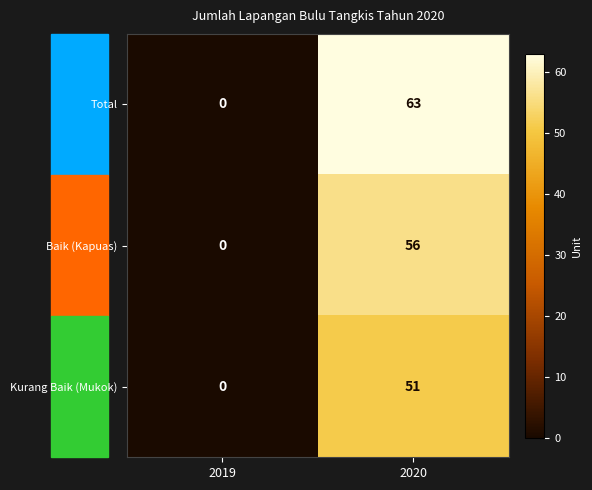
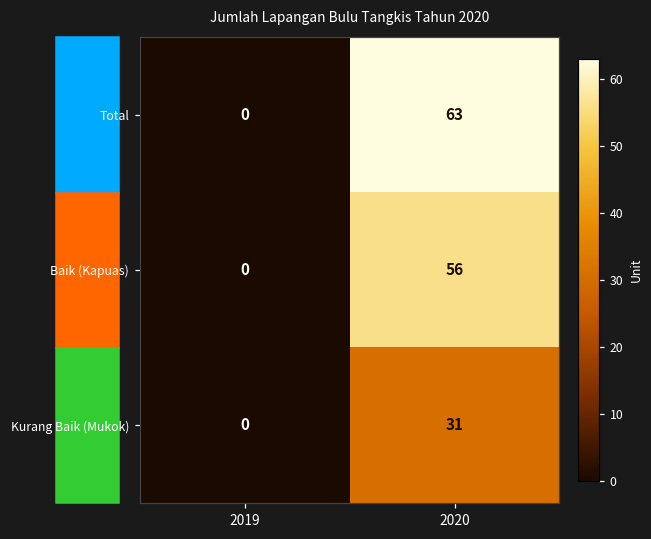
Kurang Baik (Mukok), 2020: 51 -> 31
